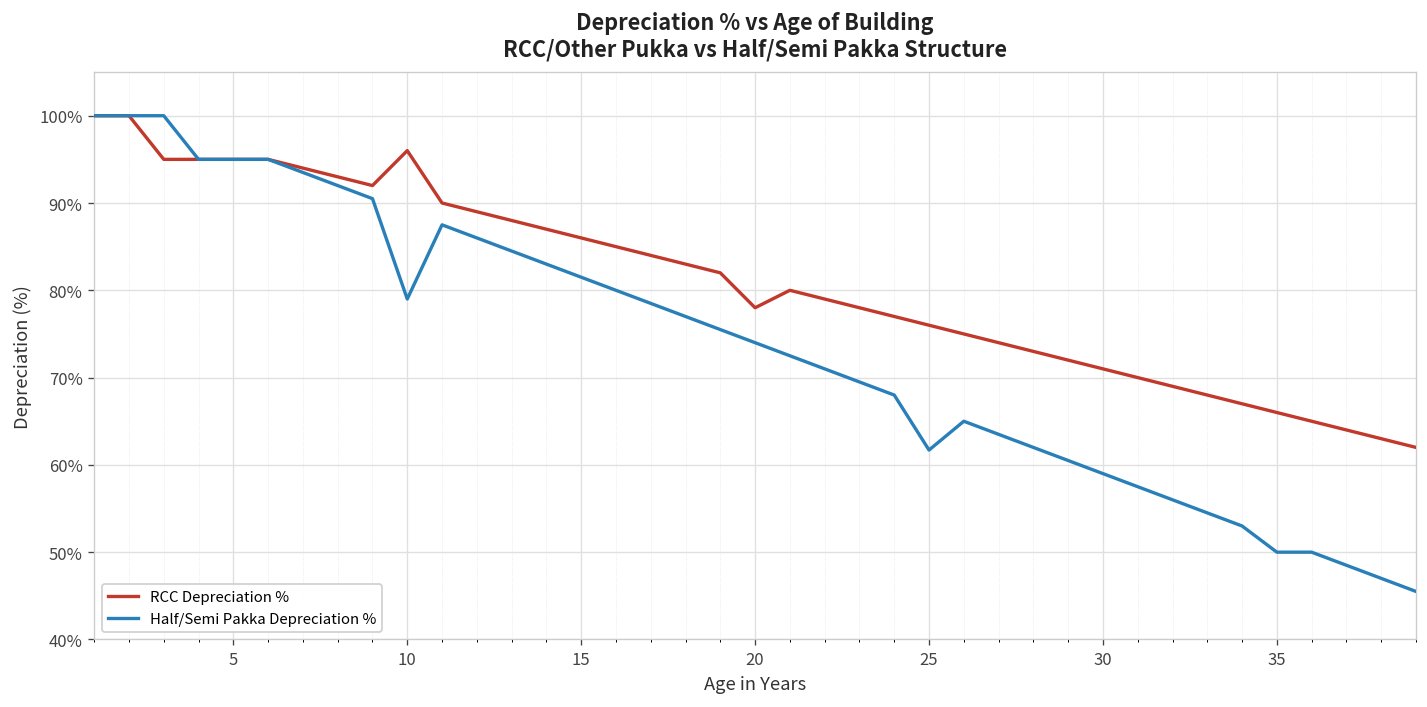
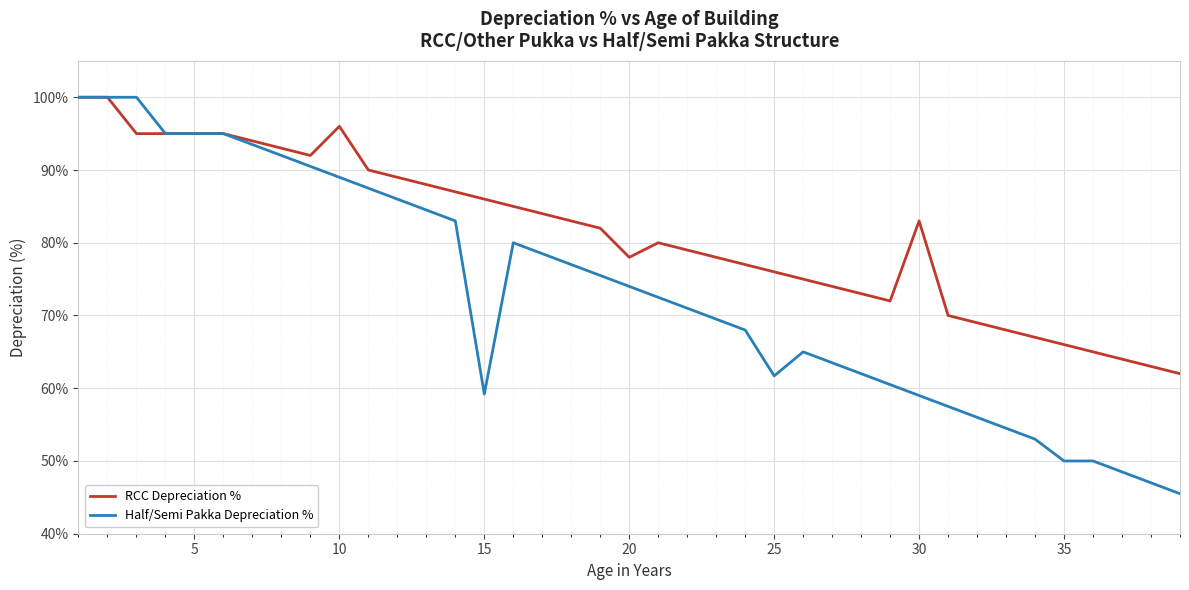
Half/Semi Pakka Depreciation %, 10: 79% -> 89%
Half/Semi Pakka Depreciation %, 15: 82% -> 59%
RCC Depreciation %, 30: 71% -> 83%
